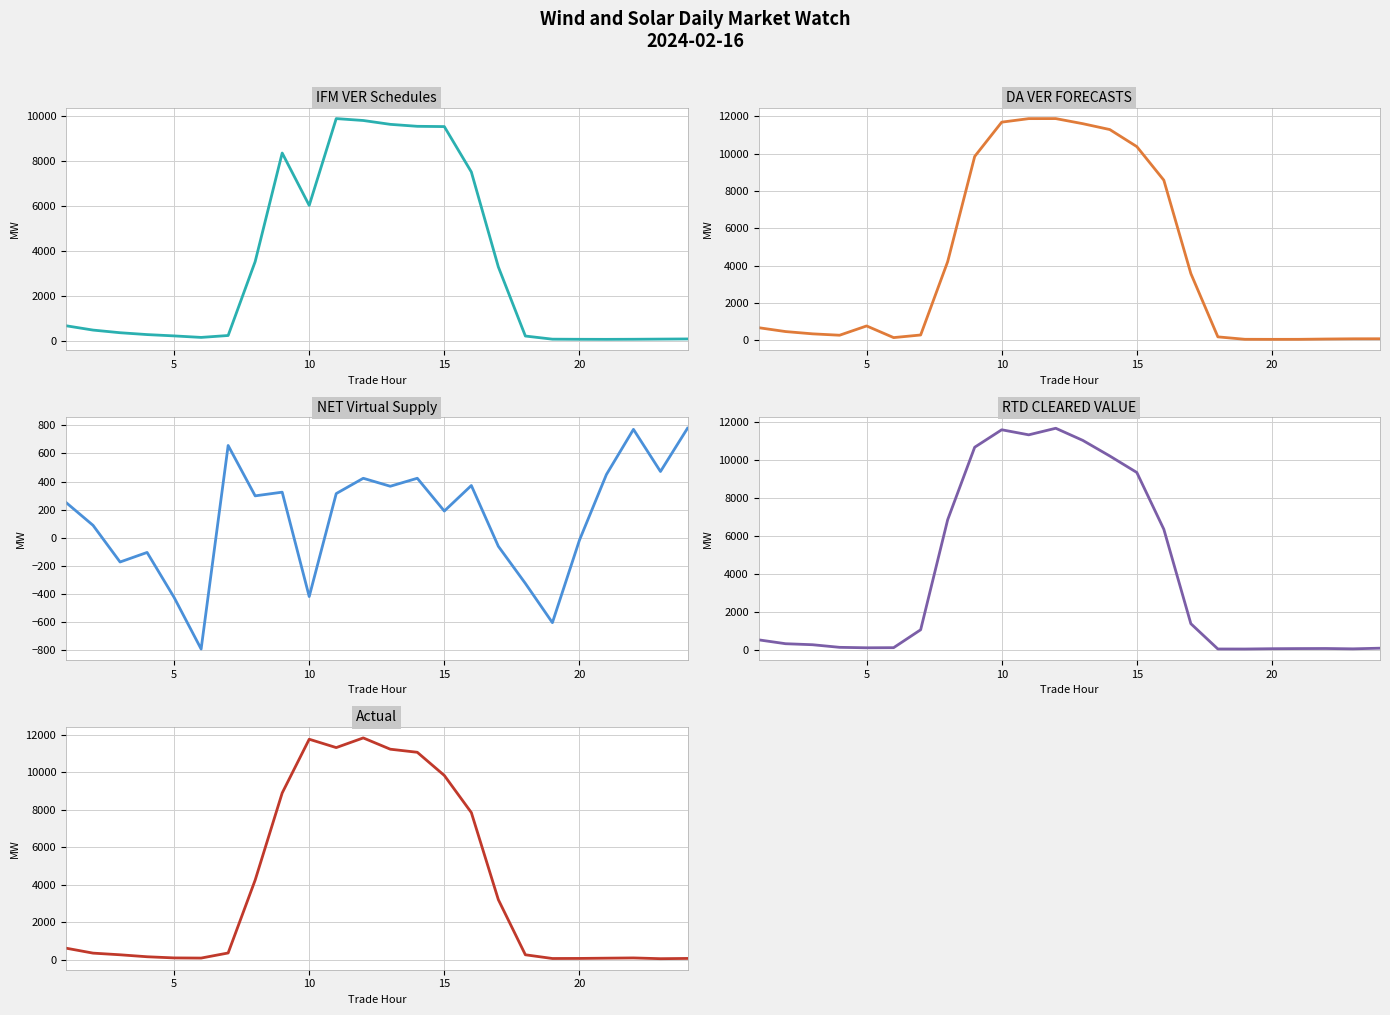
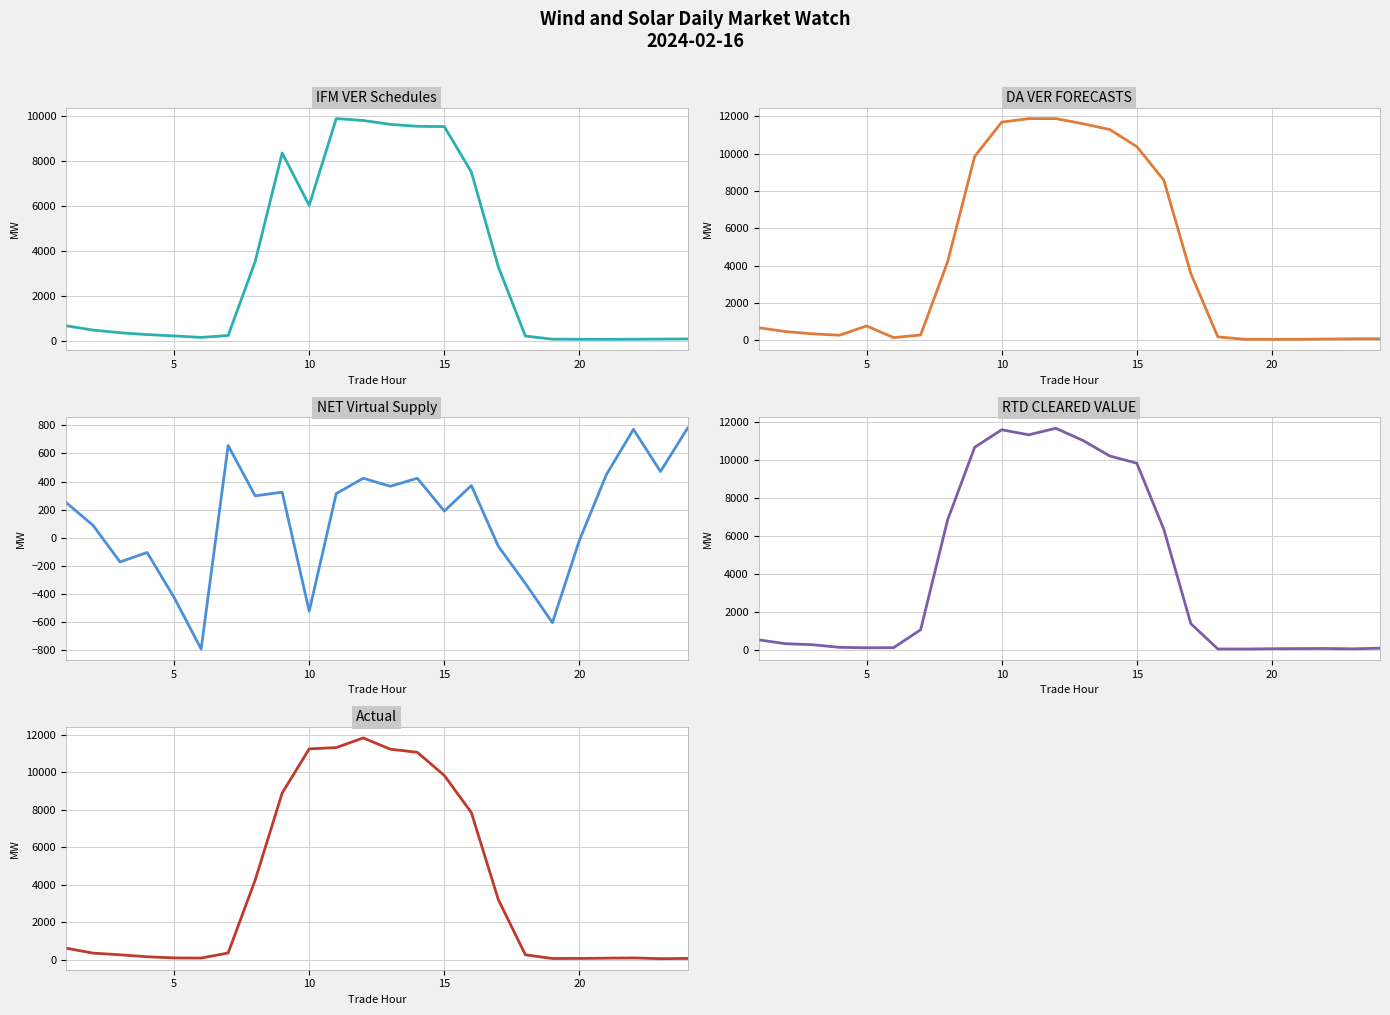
NET Virtual Supply, 10: -420 -> -520
RTD CLEARED VALUE, 15: 9300 -> 9800
Actual, 10: 11800 -> 11300
